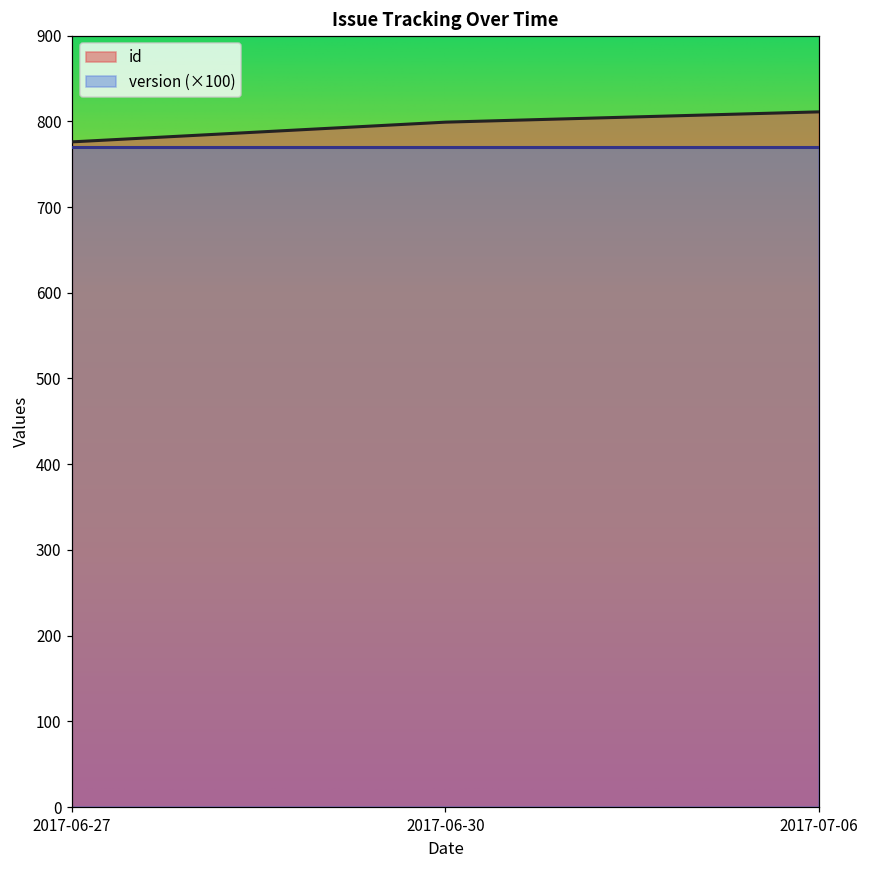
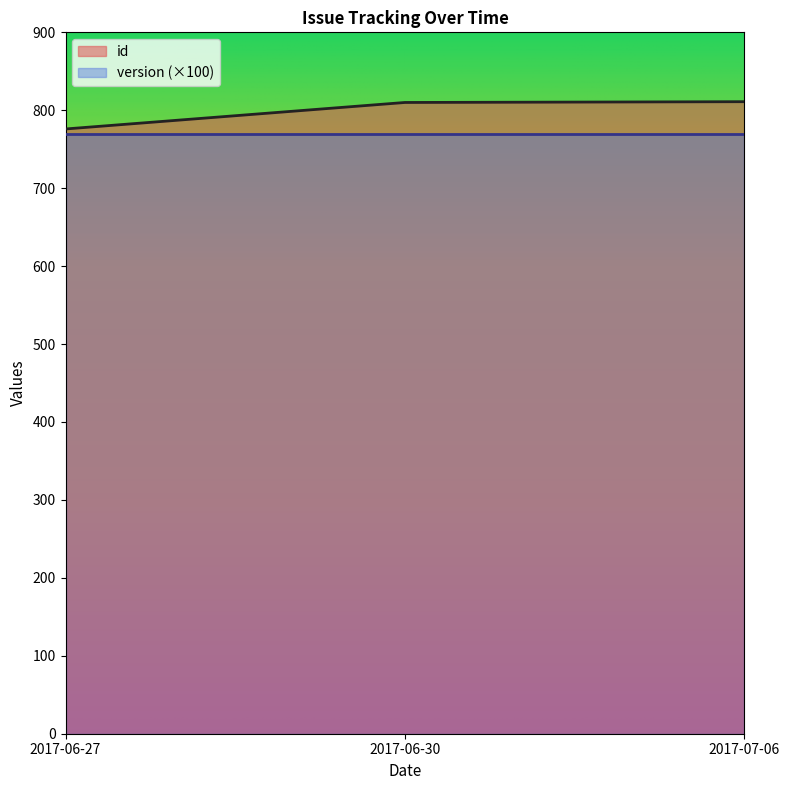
id, 2017-06-30: 800 -> 810
